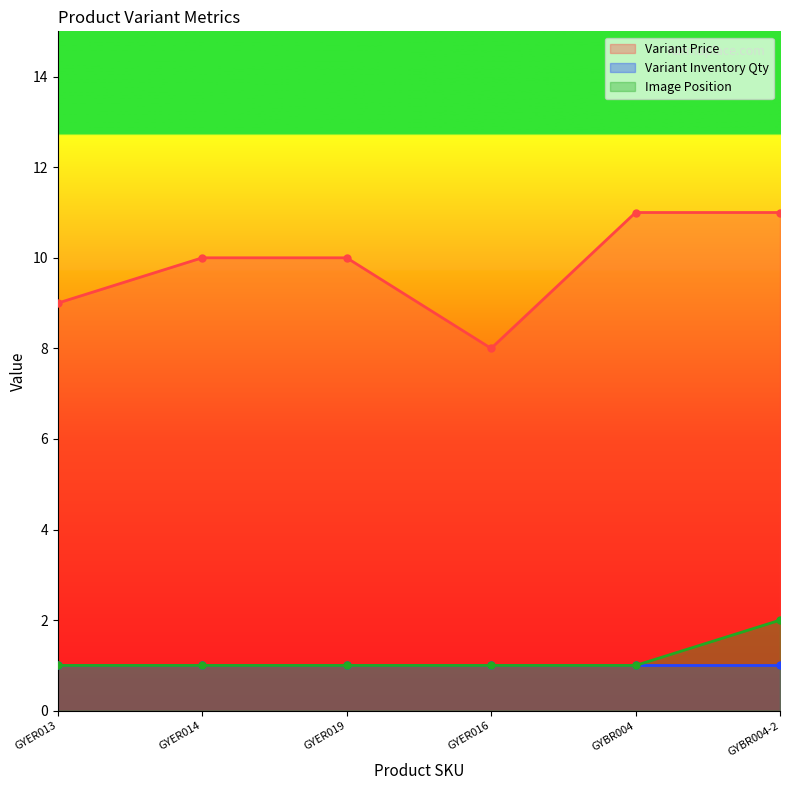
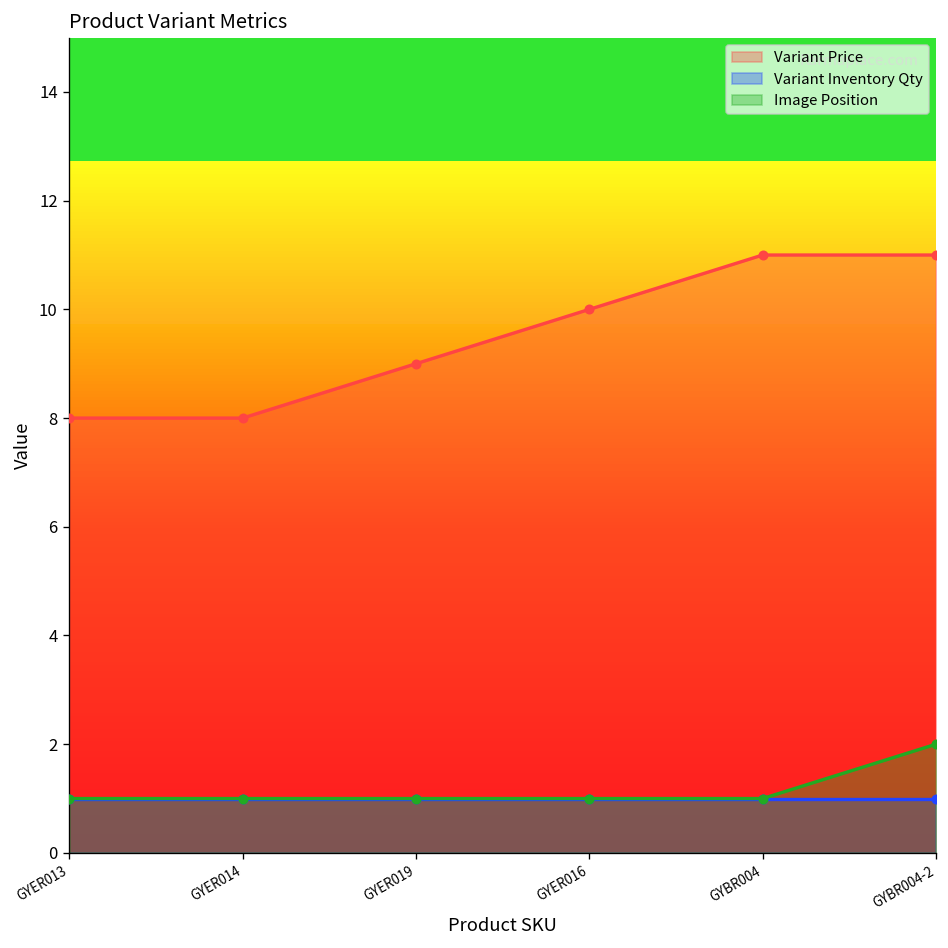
Variant Price, GYER013: 9 -> 8
Variant Price, GYER014: 10 -> 8
Variant Price, GYER019: 10 -> 9
Variant Price, GYER016: 8 -> 10
